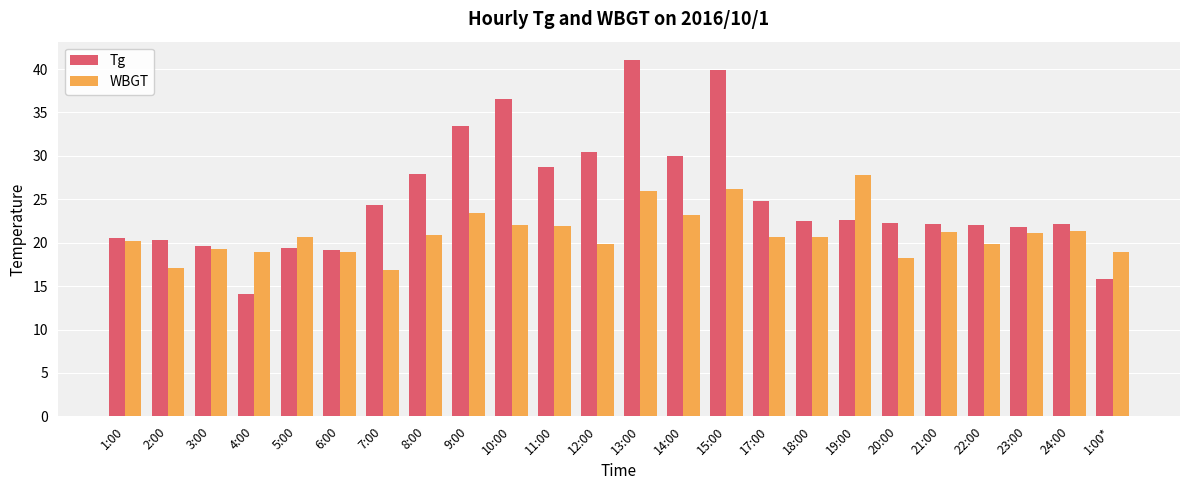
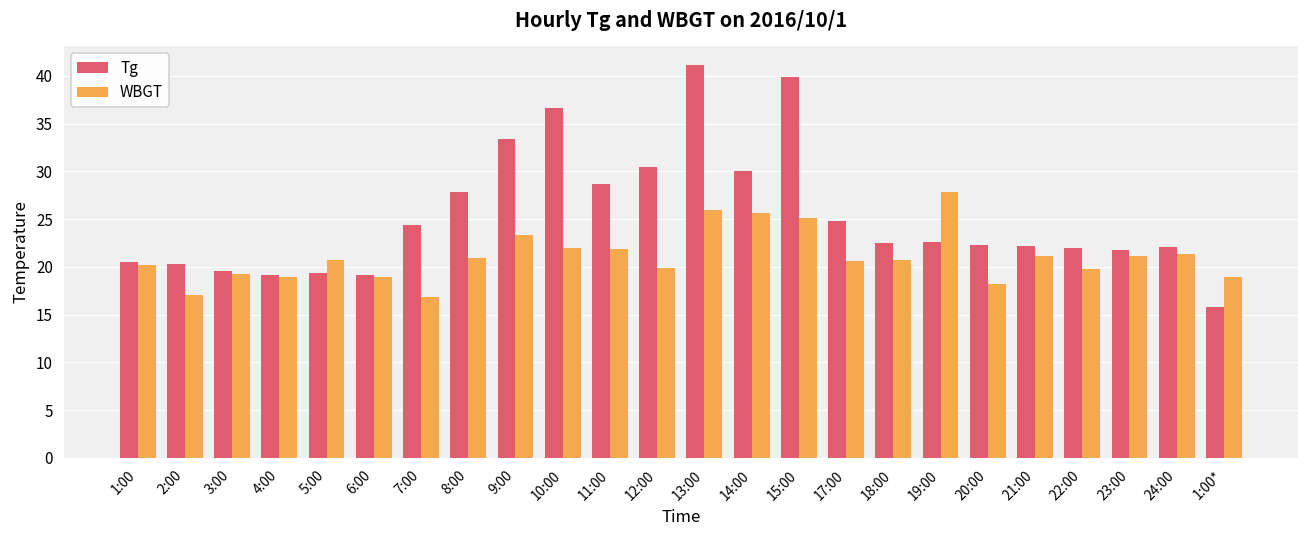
Tg, 4:00: 14 -> 19
WBGT, 14:00: 23 -> 26
WBGT, 15:00: 26 -> 25
